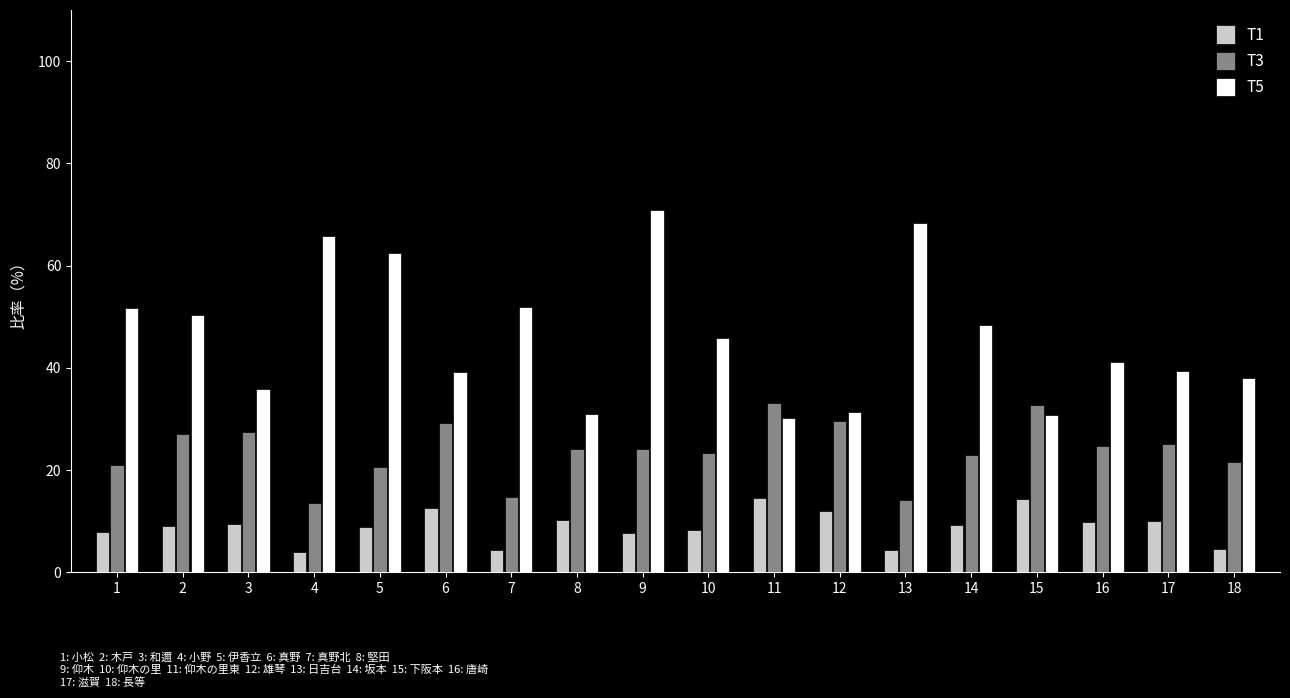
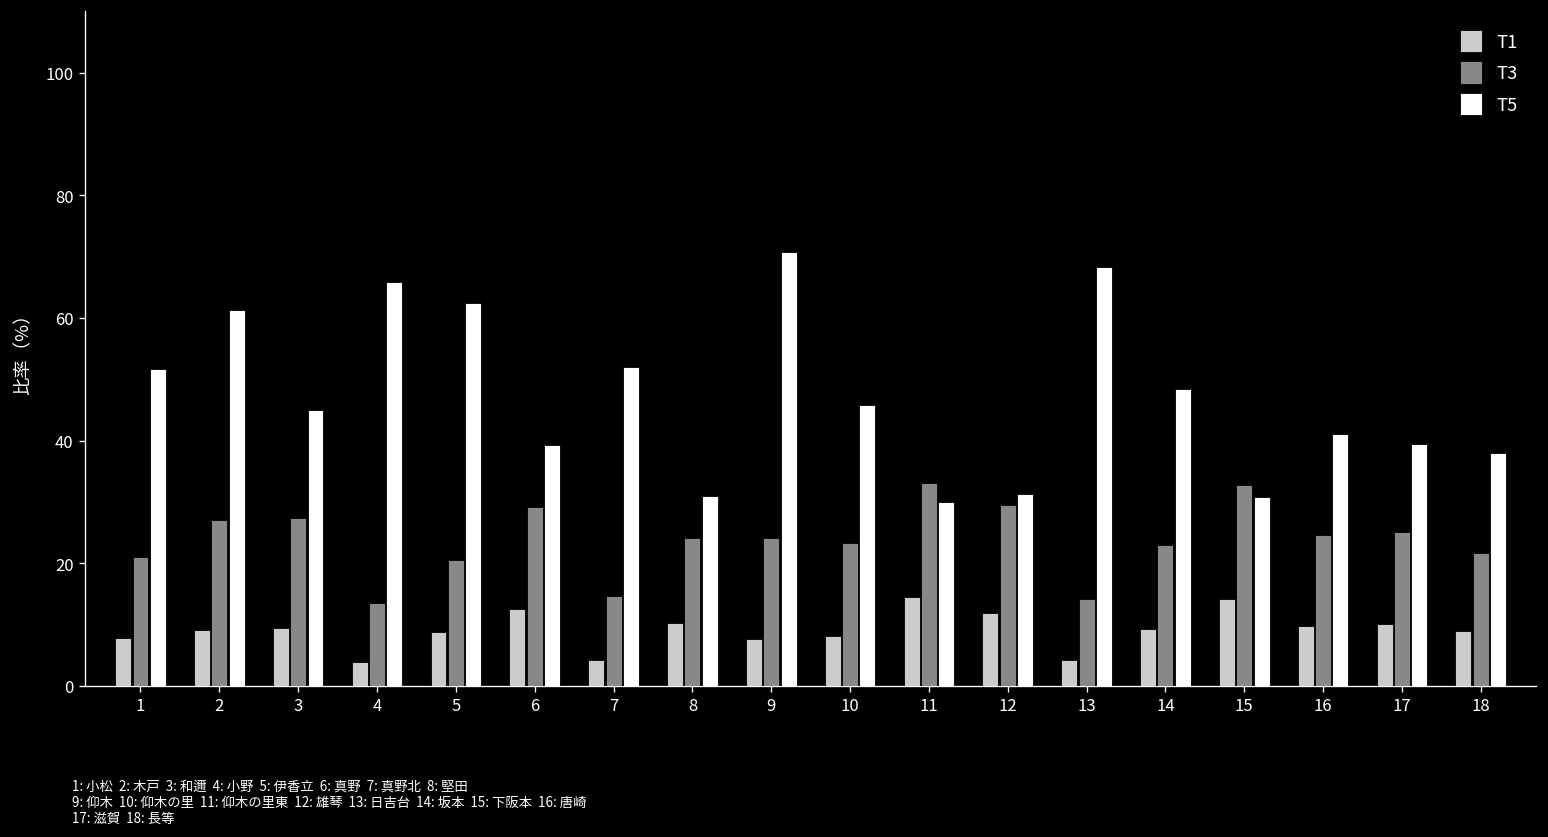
T5, 2: 50 -> 61
T5, 3: 36 -> 45
T1, 18: 5 -> 9
